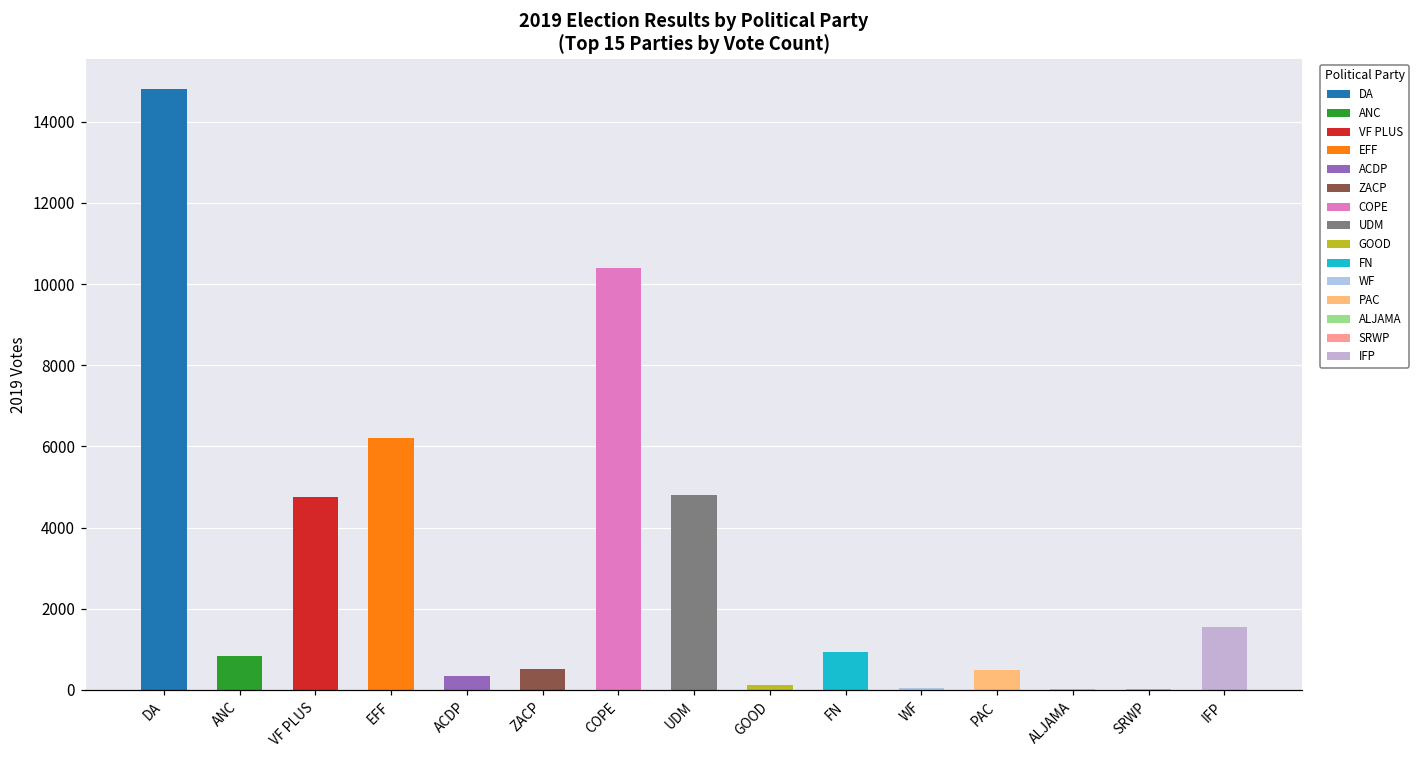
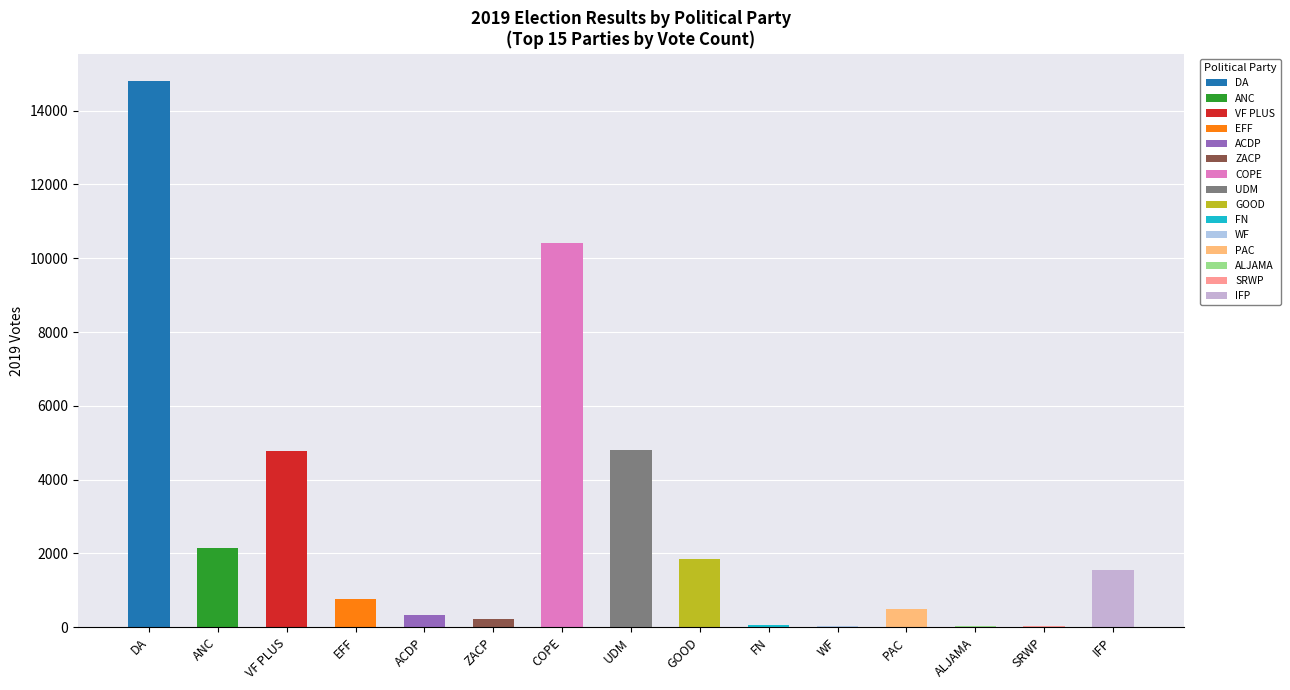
ANC: 800 -> 2200
EFF: 6200 -> 800
ZACP: 500 -> 200
GOOD: 100 -> 1800
FN: 900 -> 0
